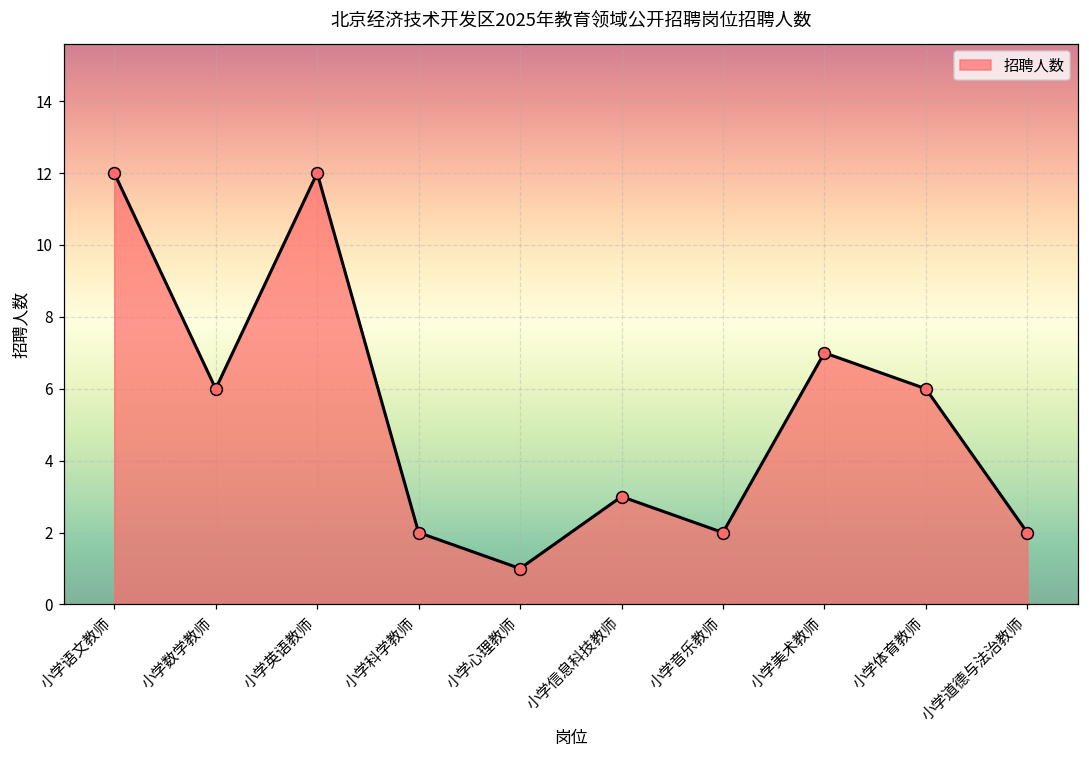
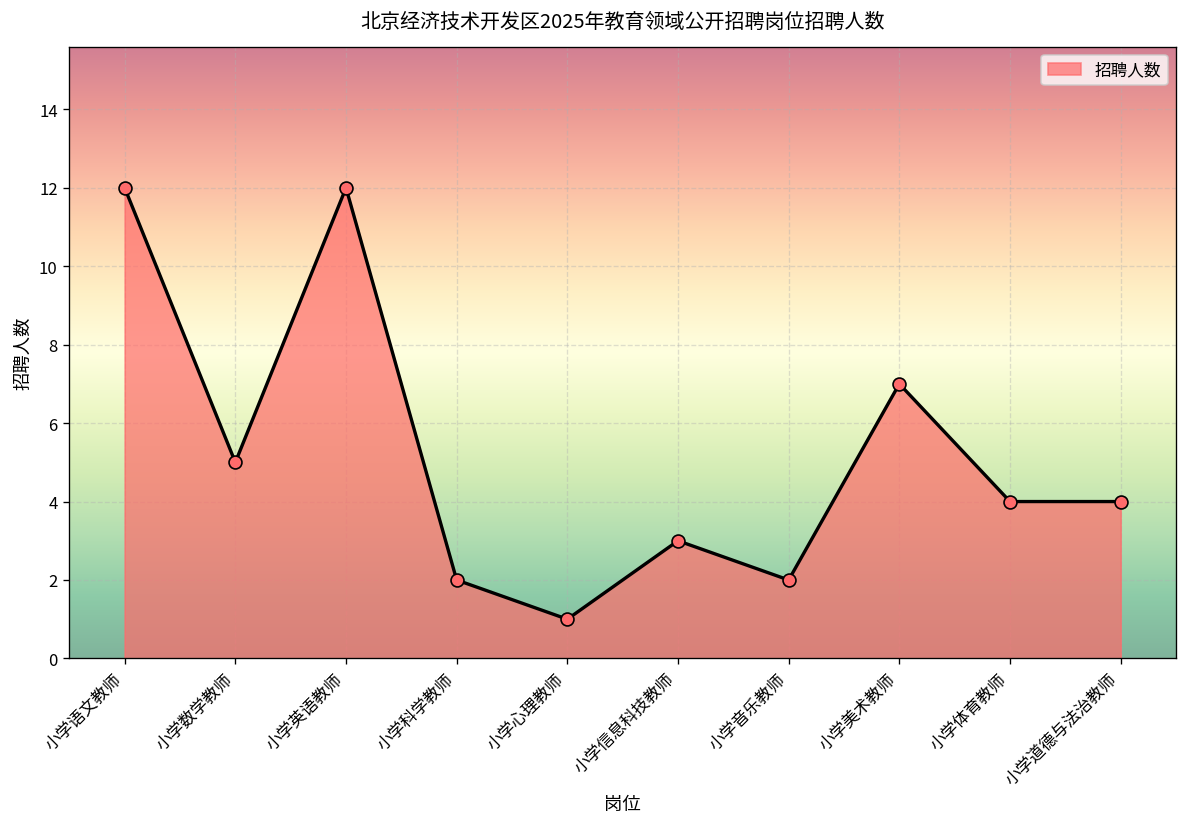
小学数学教师: 6 -> 5
小学体育教师: 6 -> 4
小学道德与法治教师: 2 -> 4
